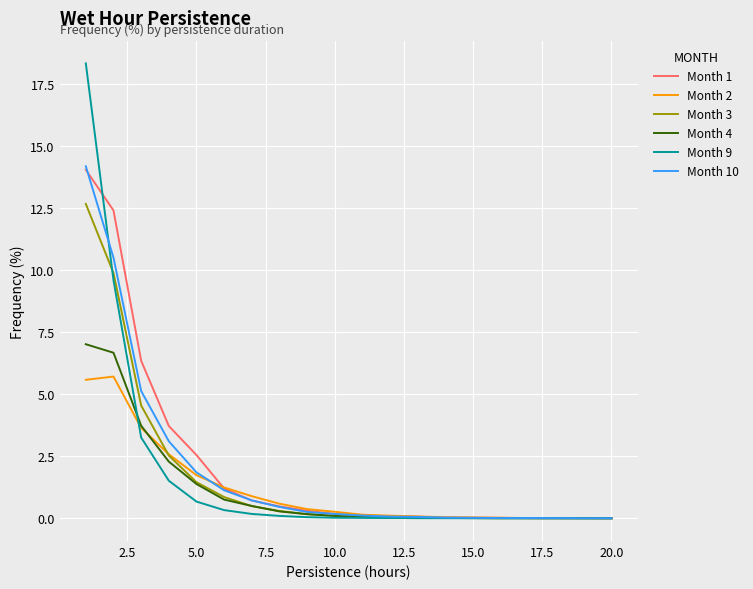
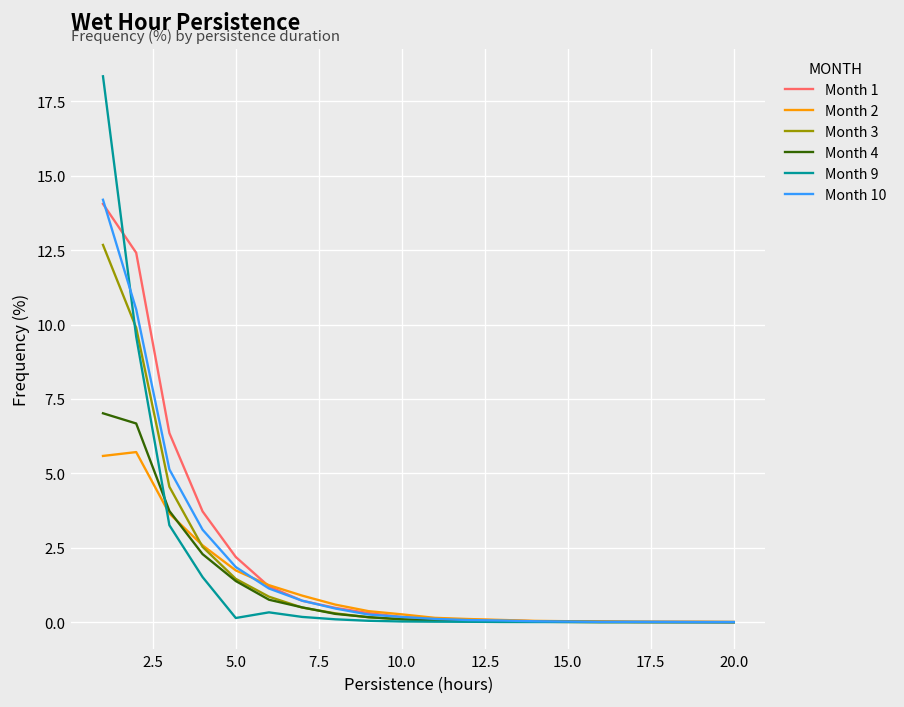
Month 1, 5.0: 2.6 -> 2.2
Month 9, 5.0: 0.7 -> 0.1
